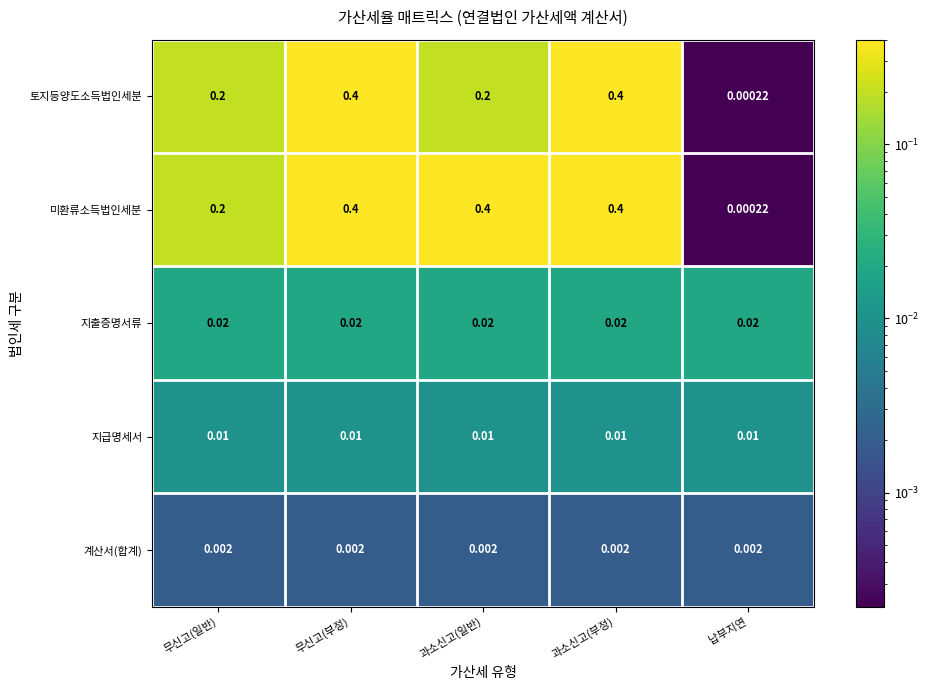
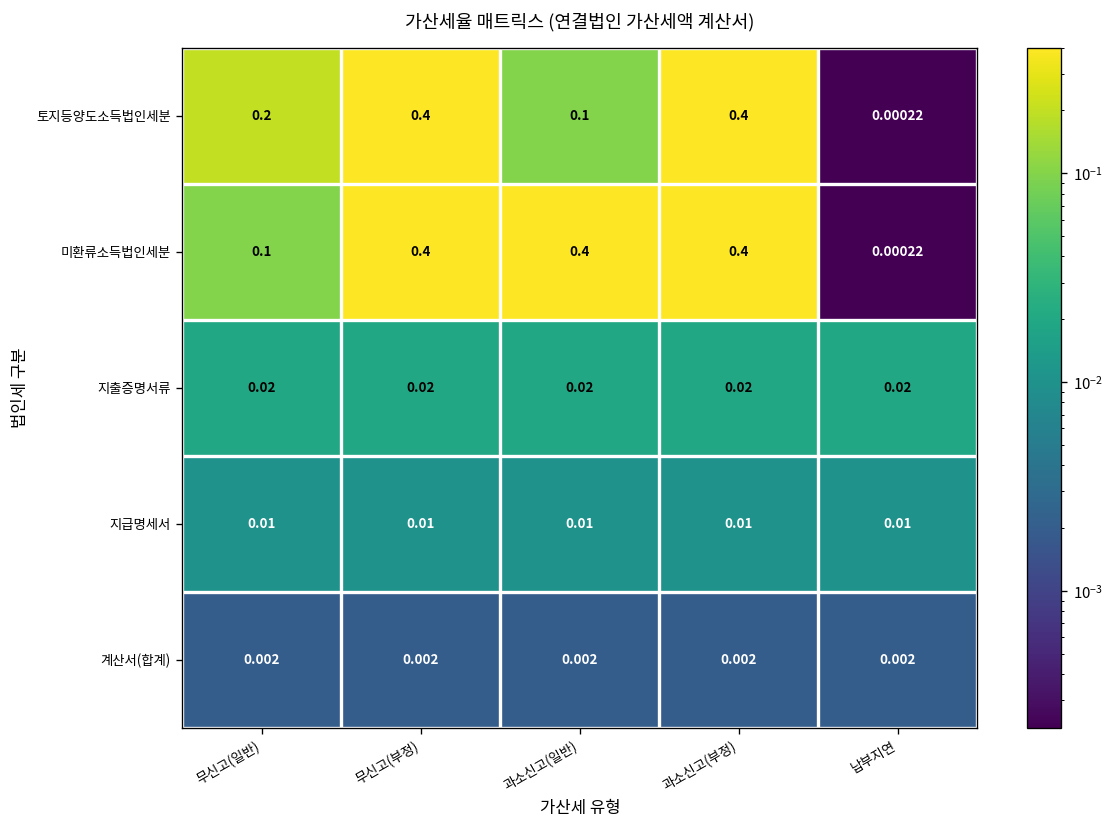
토지등양도소득법인세분, 과소신고(일반): 0.2 -> 0.1
미환류소득법인세분, 무신고(일반): 0.2 -> 0.1
